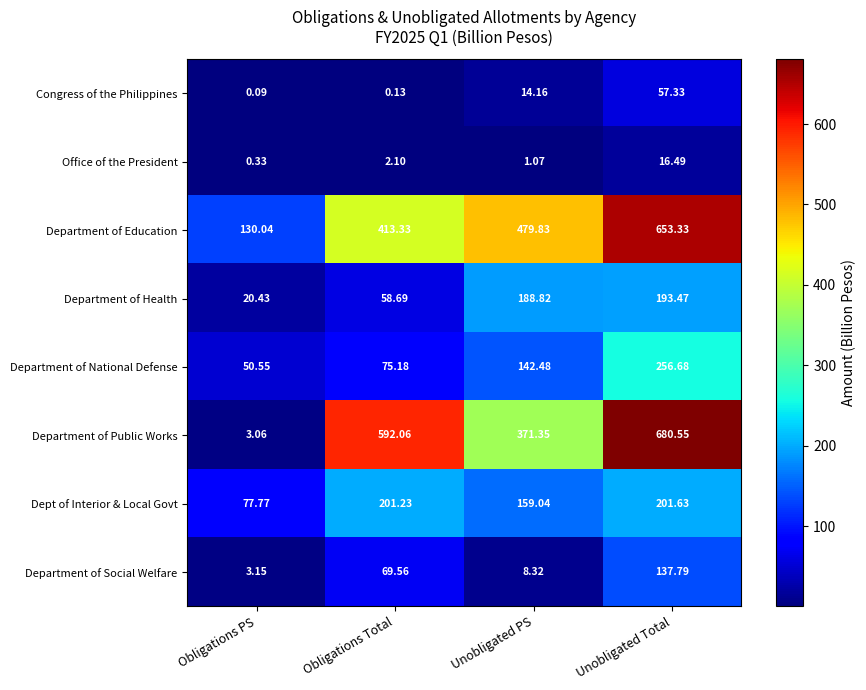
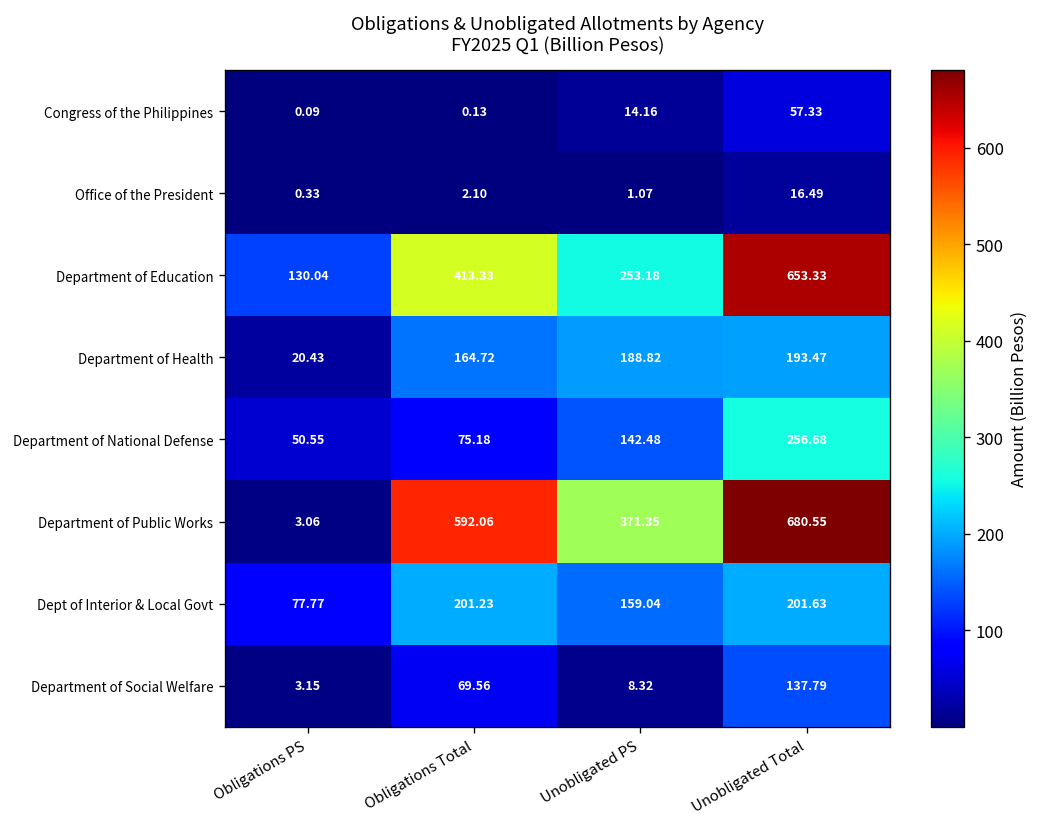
Department of Education, Unobligated PS: 479.83 -> 253.18
Department of Health, Obligations Total: 58.69 -> 164.72
